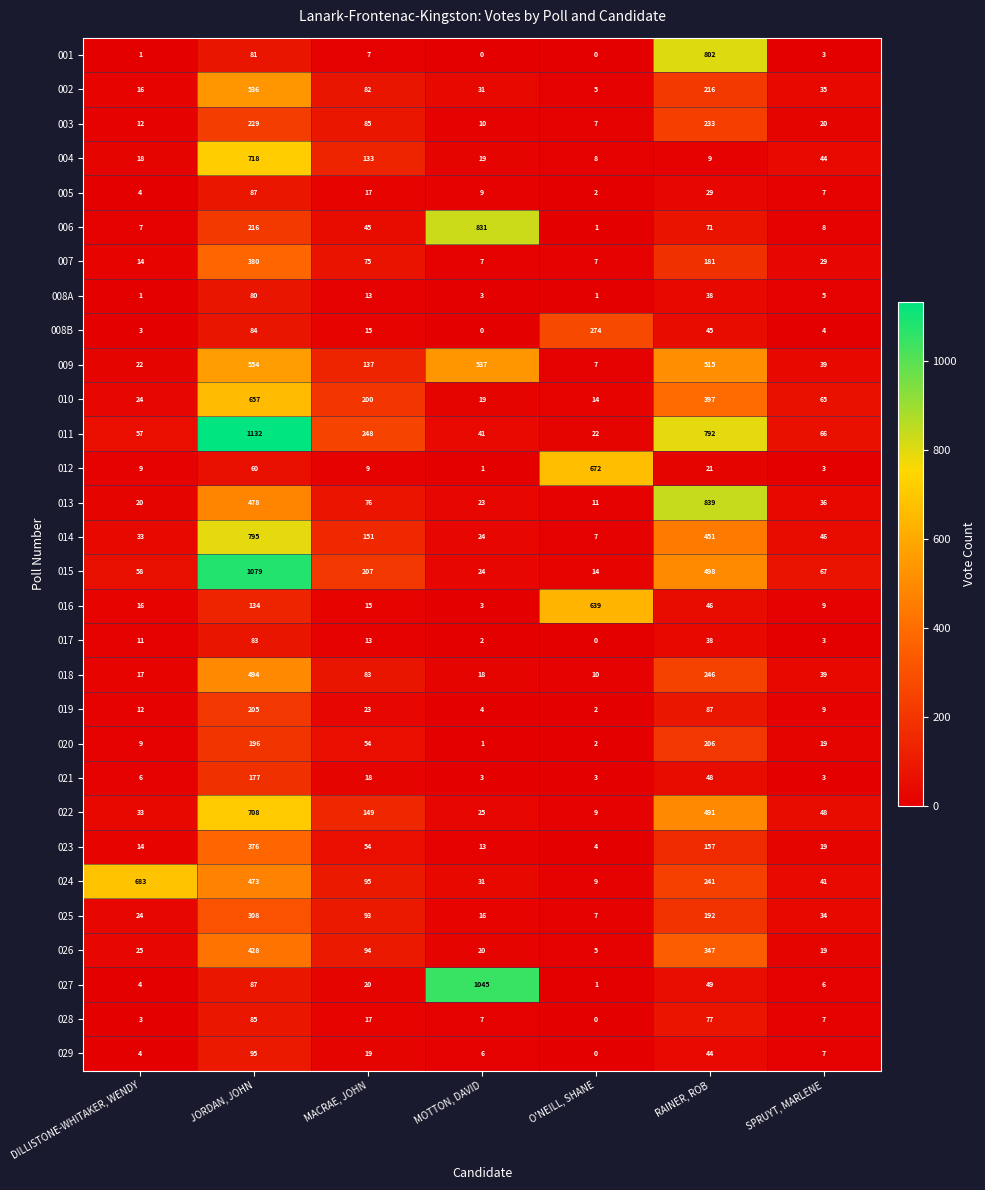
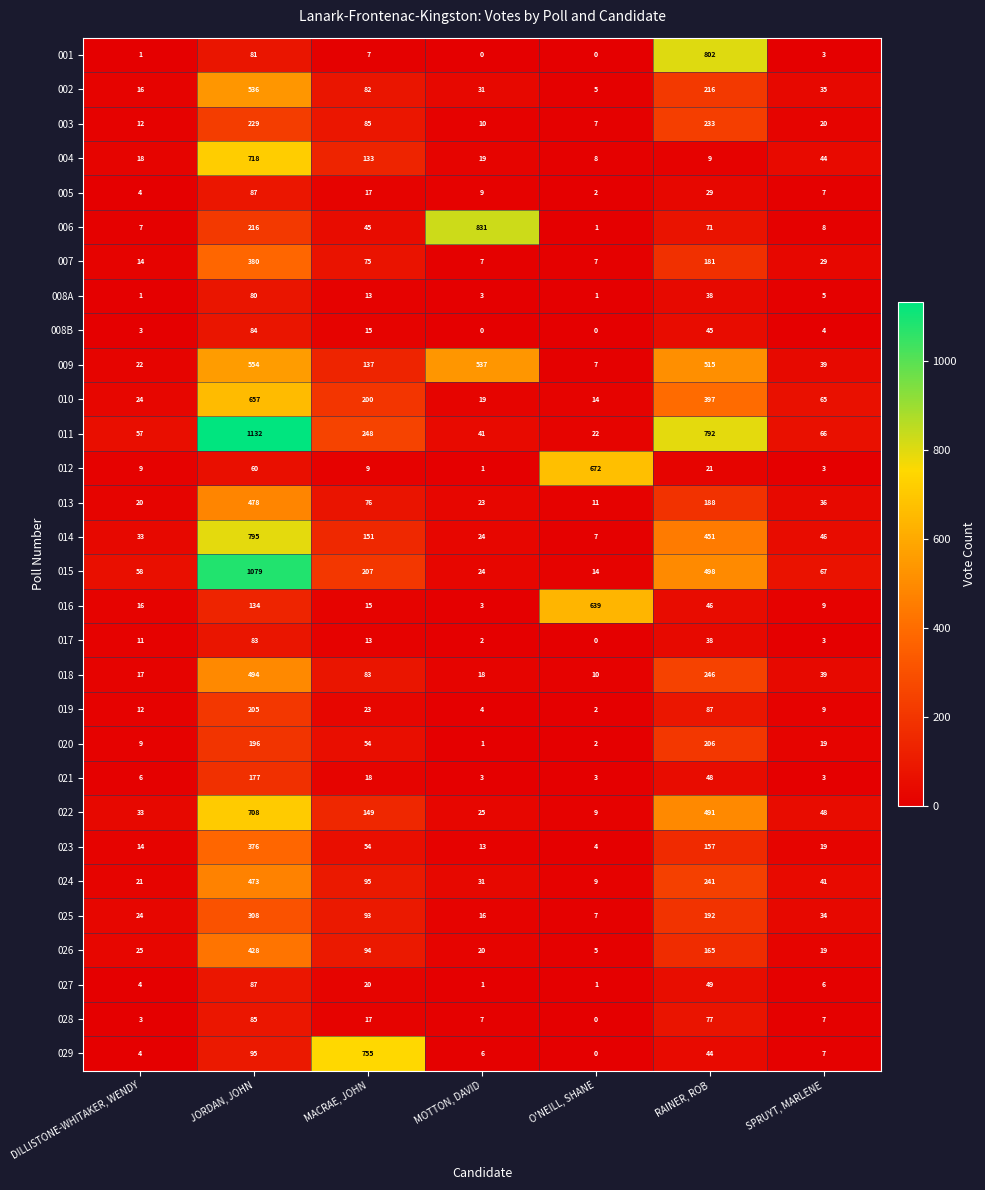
008B, O'NEILL, SHANE: 274 -> 0
013, RAINER, ROB: 839 -> 188
024, DILLISTONE-WHITAKER, WENDY: 683 -> 21
026, RAINER, ROB: 347 -> 165
027, MOTTON, DAVID: 1045 -> 1
029, MACRAE, JOHN: 19 -> 755
